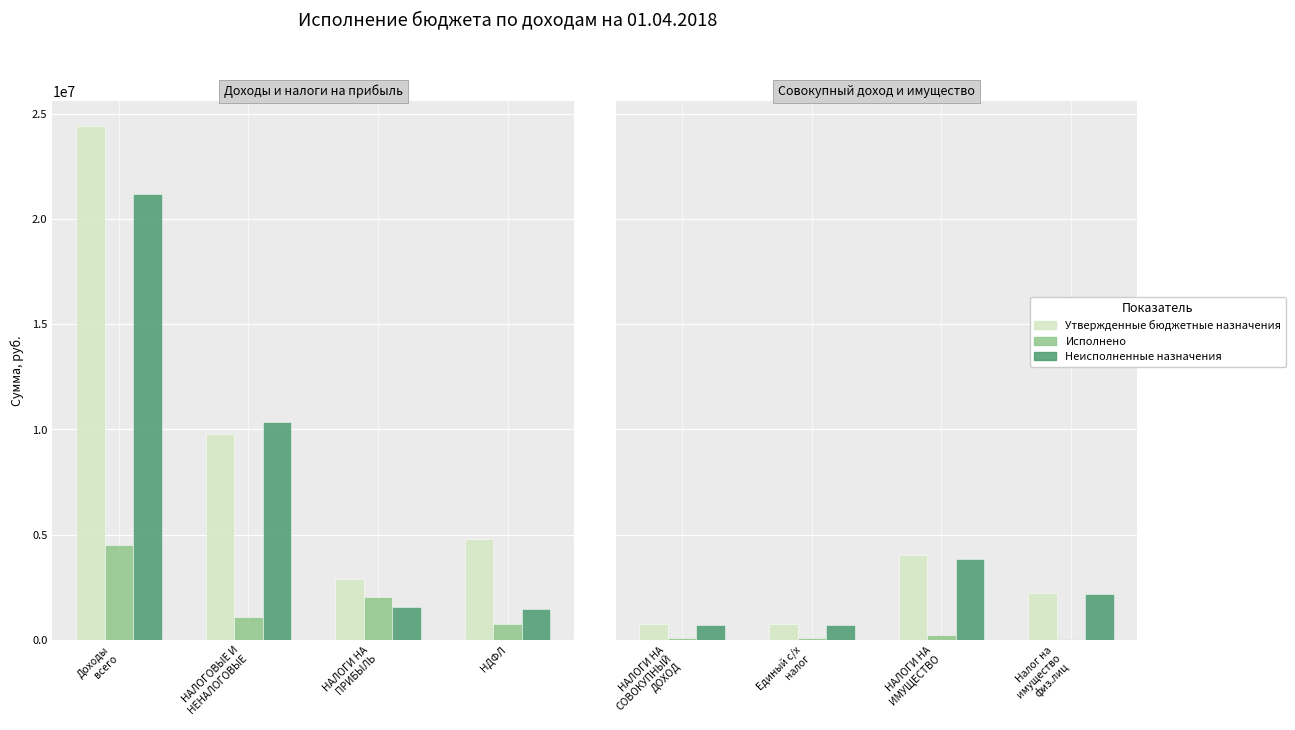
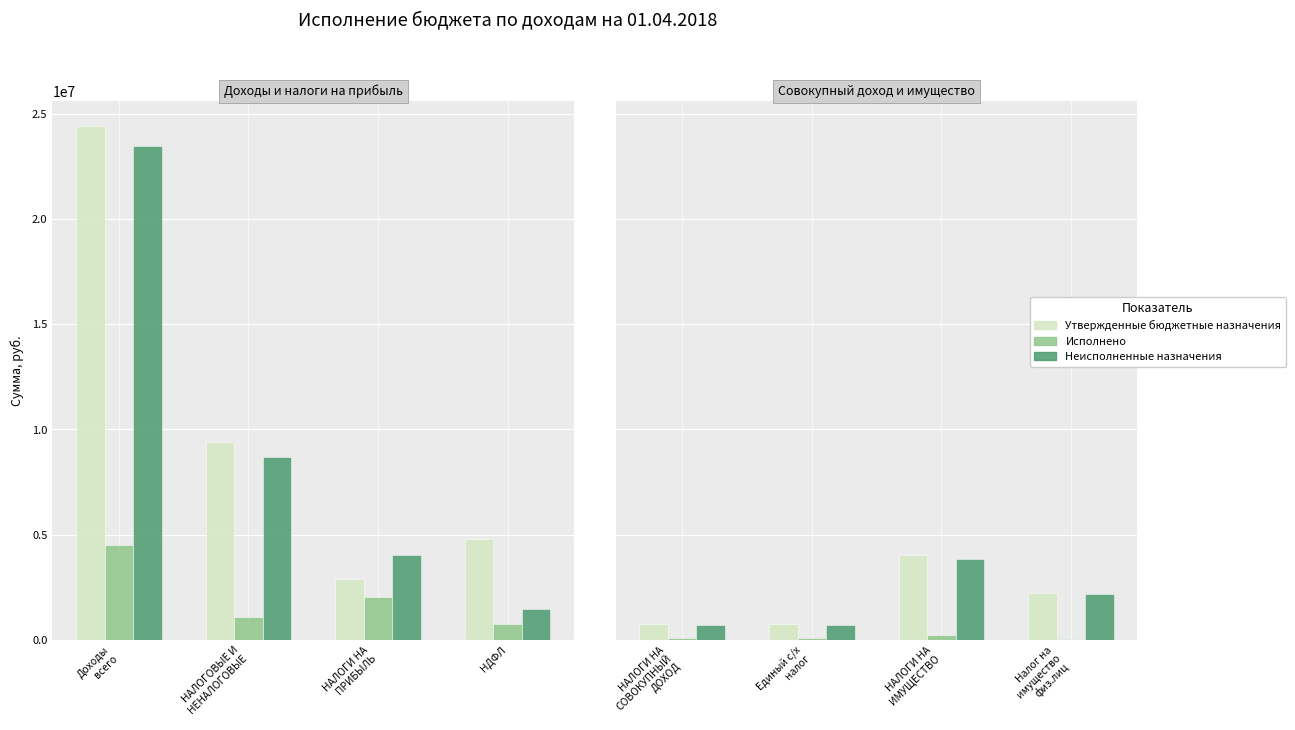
Доходы и налоги на прибыль, Неисполненные назначения, Доходы всего: 21200000 -> 23500000
Доходы и налоги на прибыль, Утвержденные бюджетные назначения, НАЛОГОВЫЕ И НЕНАЛОГОВЫЕ: 9800000 -> 9400000
Доходы и налоги на прибыль, Неисполненные назначения, НАЛОГОВЫЕ И НЕНАЛОГОВЫЕ: 10400000 -> 8700000
Доходы и налоги на прибыль, Неисполненные назначения, НАЛОГИ НА ПРИБЫЛЬ: 1500000 -> 4000000
